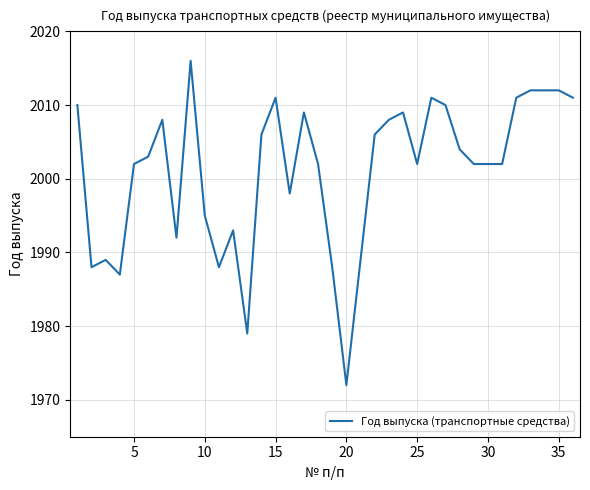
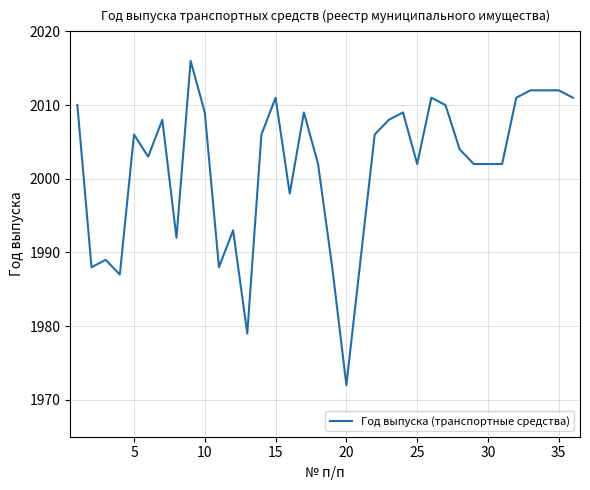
5: 2002 -> 2006
10: 1995 -> 2009
